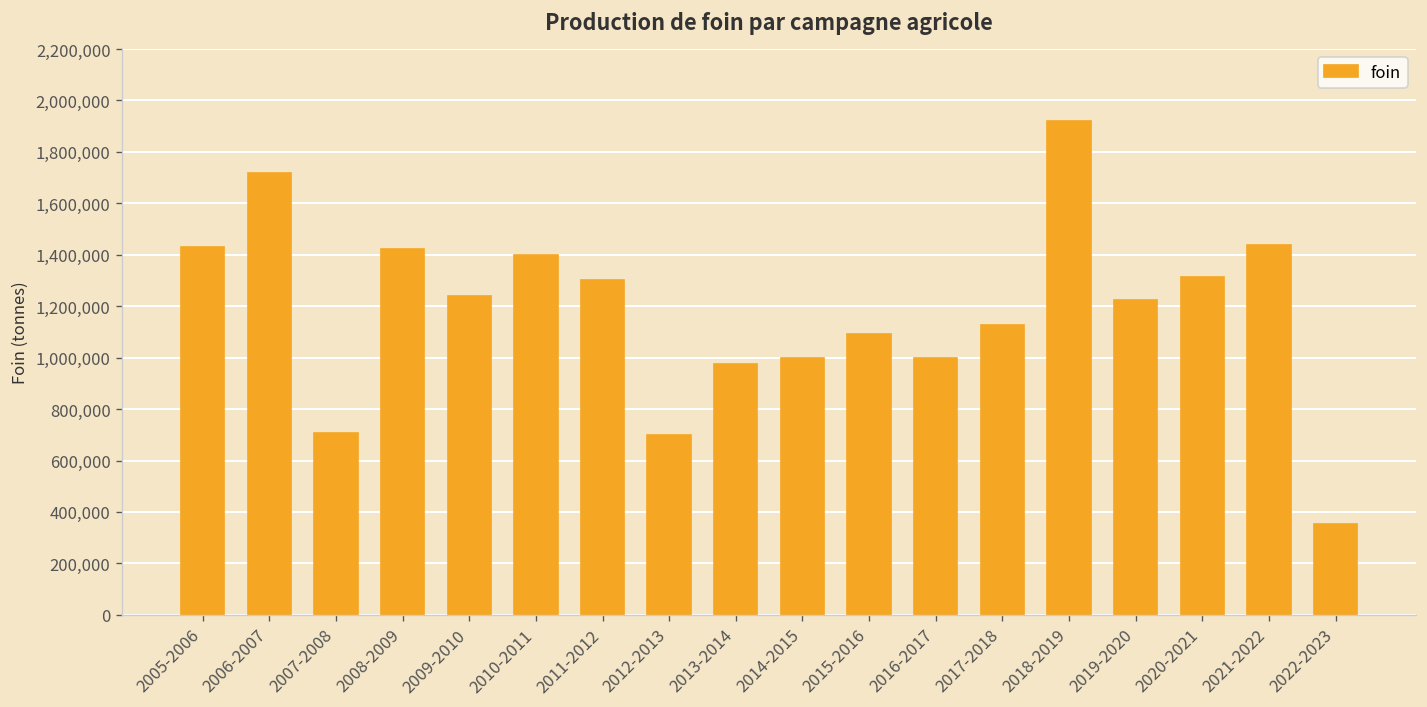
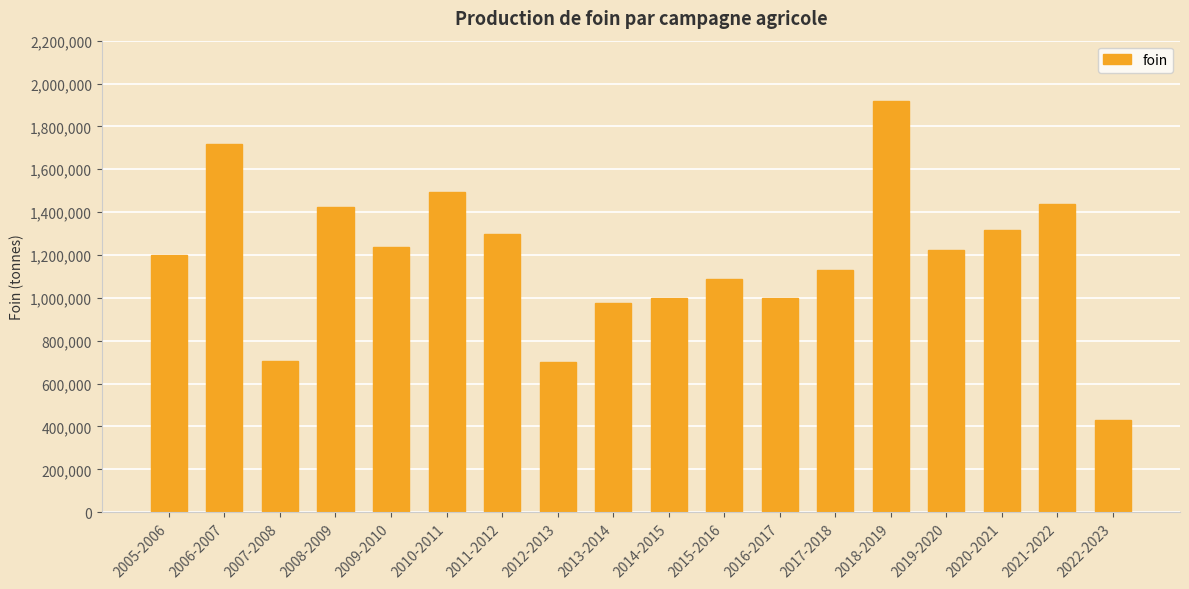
2005-2006: 1,430,000 -> 1,200,000
2010-2011: 1,400,000 -> 1,490,000
2022-2023: 350,000 -> 430,000
